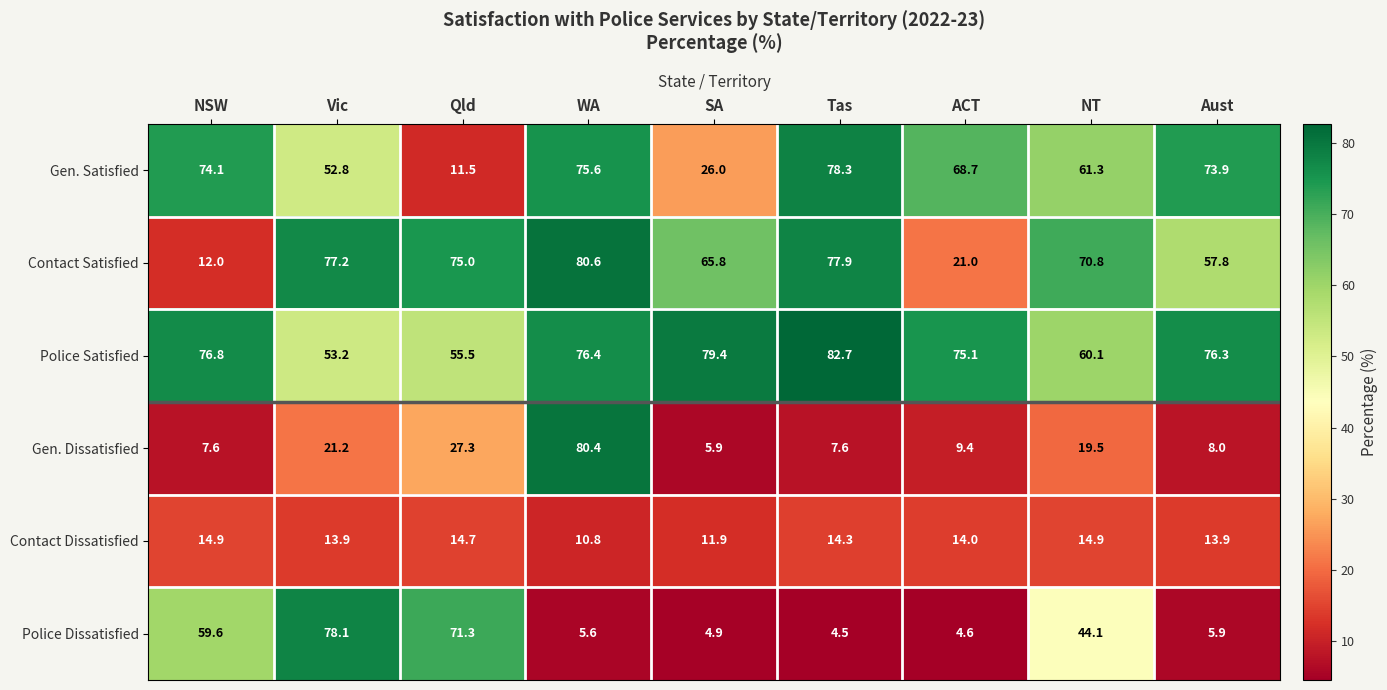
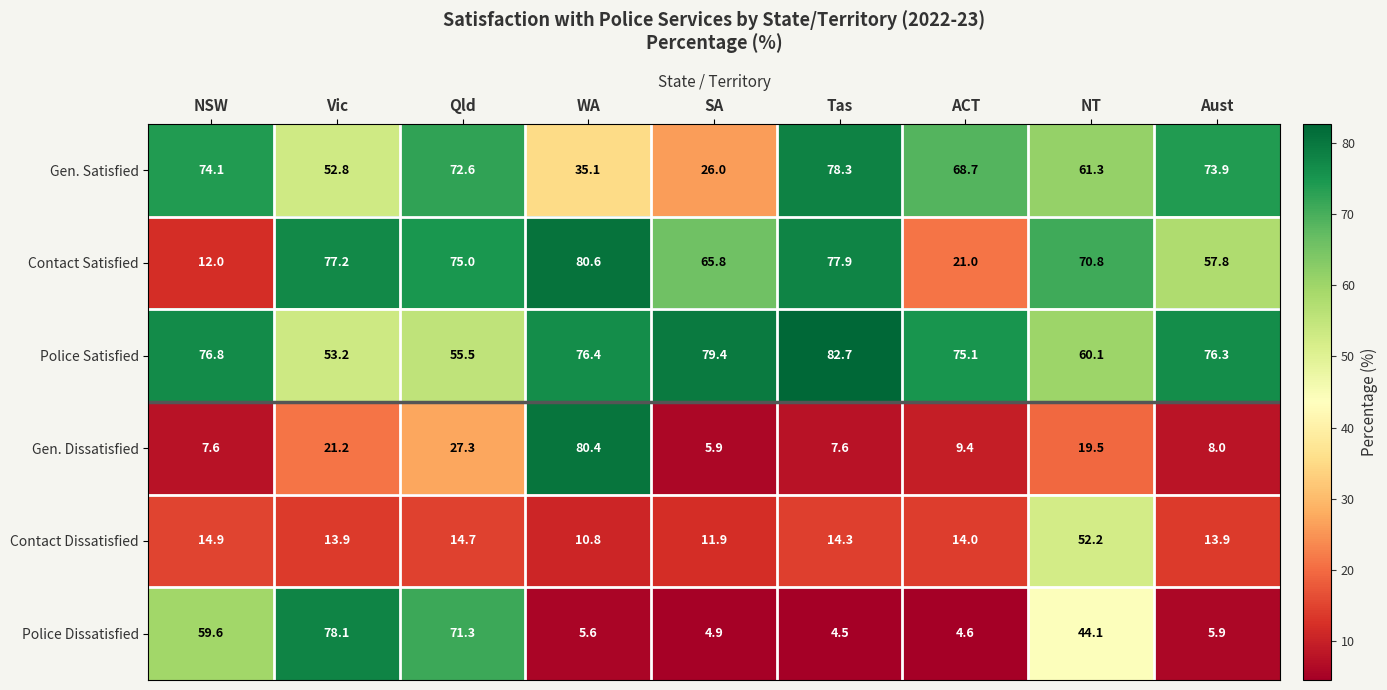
Gen. Satisfied, Qld: 11.5 -> 72.6
Gen. Satisfied, WA: 75.6 -> 35.1
Contact Dissatisfied, NT: 14.9 -> 52.2
